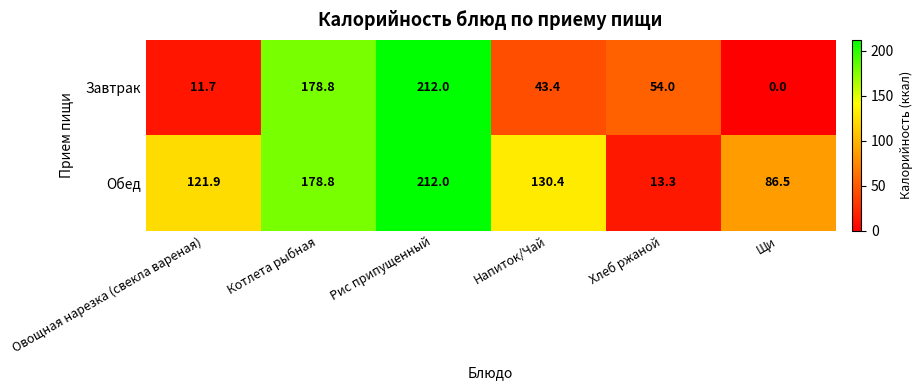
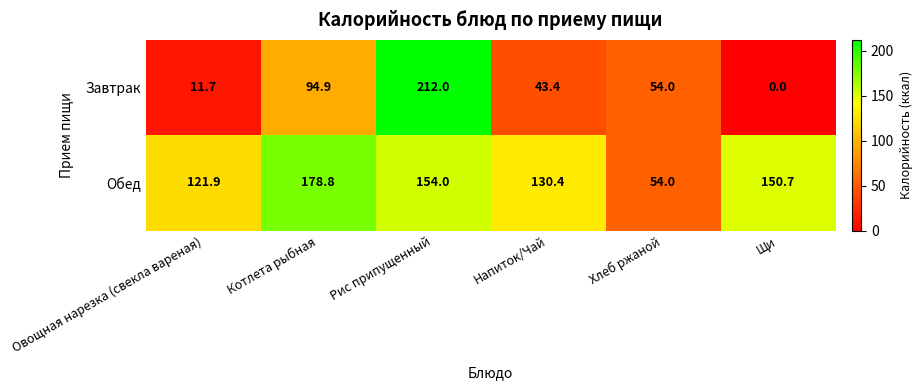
Завтрак, Котлета рыбная: 178.8 -> 94.9
Обед, Рис припущенный: 212.0 -> 154.0
Обед, Хлеб ржаной: 13.3 -> 54.0
Обед, Щи: 86.5 -> 150.7
